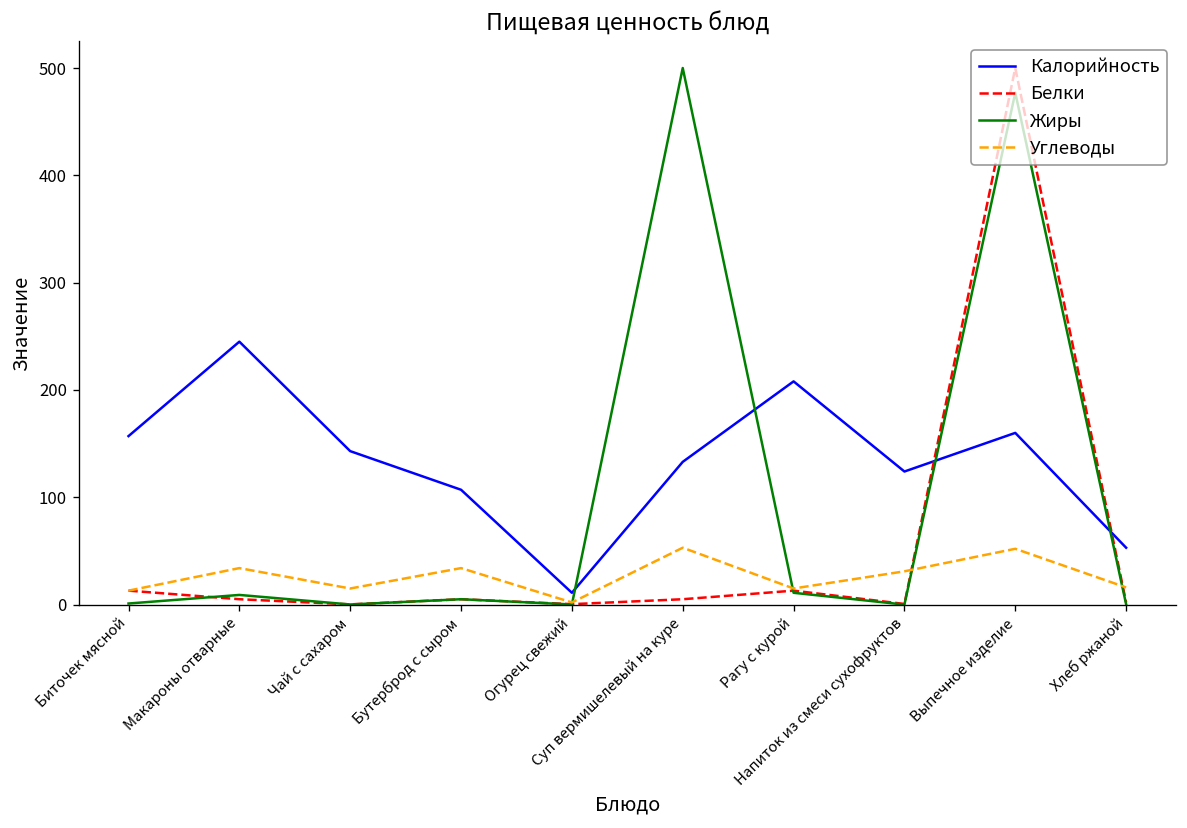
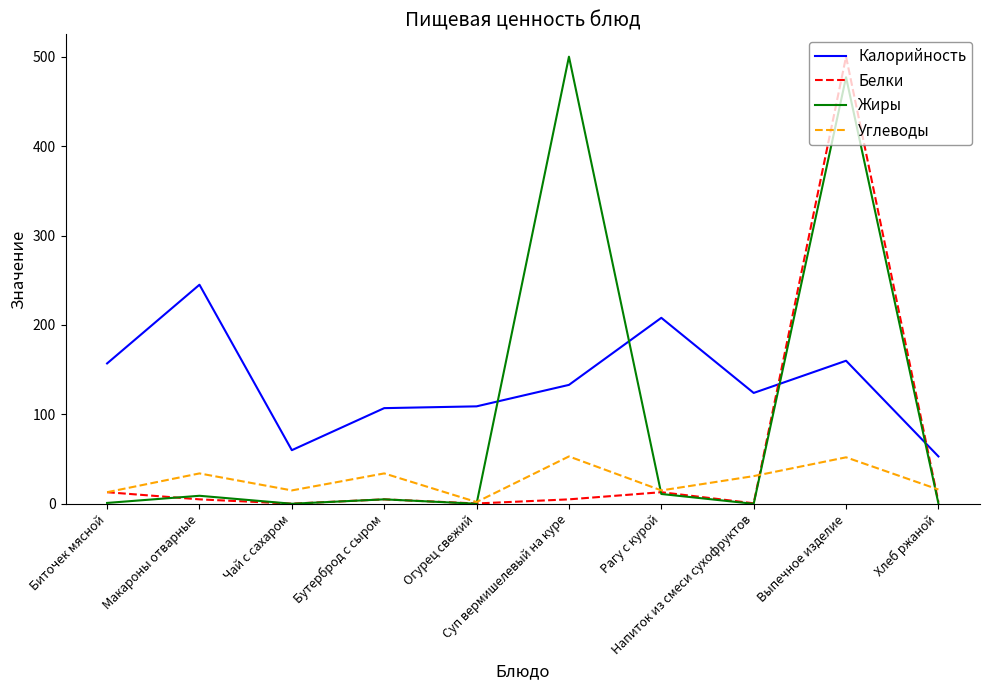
Калорийность, Чай с сахаром: 140 -> 60
Калорийность, Огурец свежий: 10 -> 110
